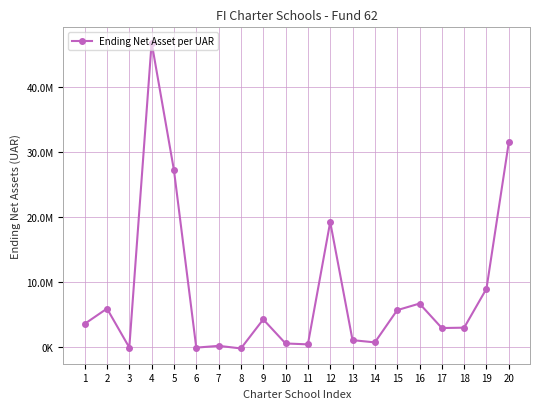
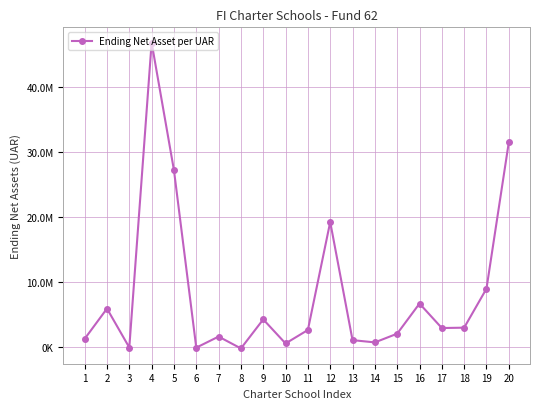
1: 4000000 -> 1000000
7: 0 -> 2000000
11: 0 -> 3000000
15: 6000000 -> 2000000
